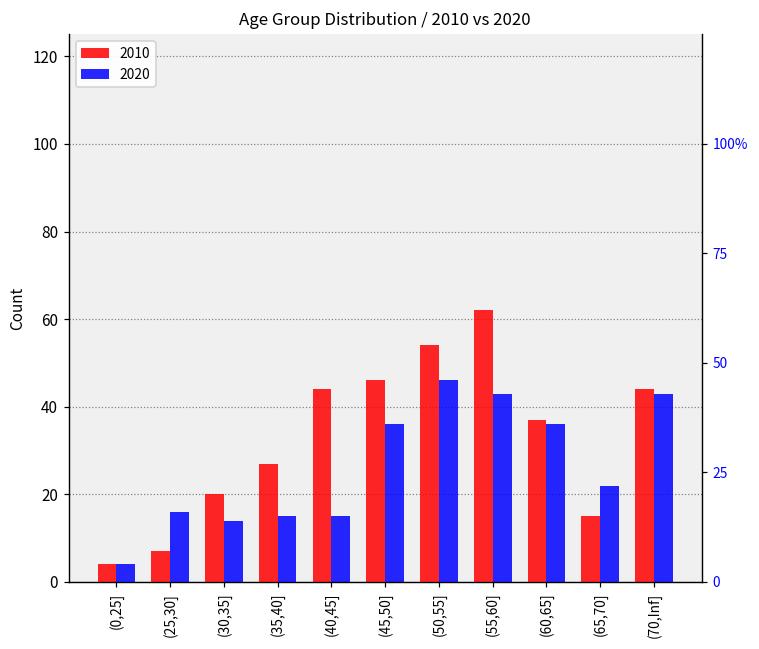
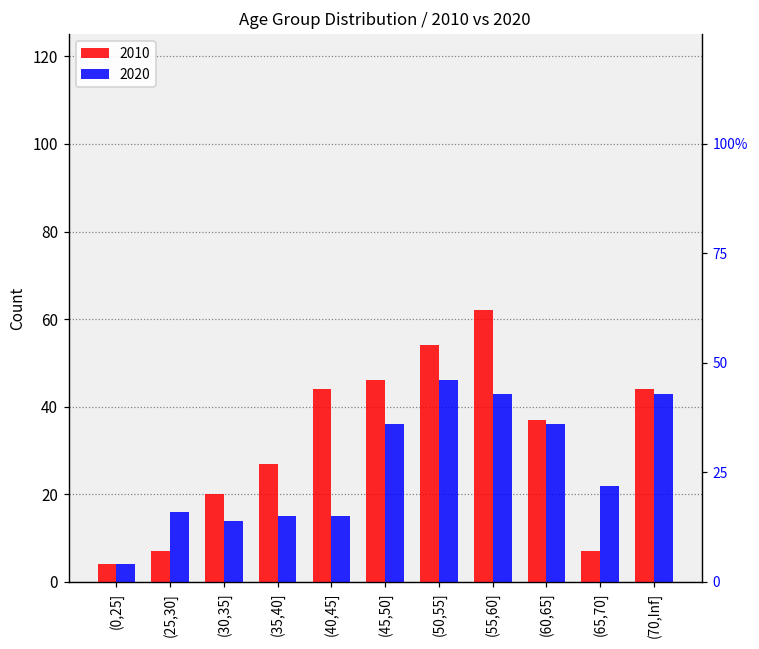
2010, (65,70]: 15 -> 7
